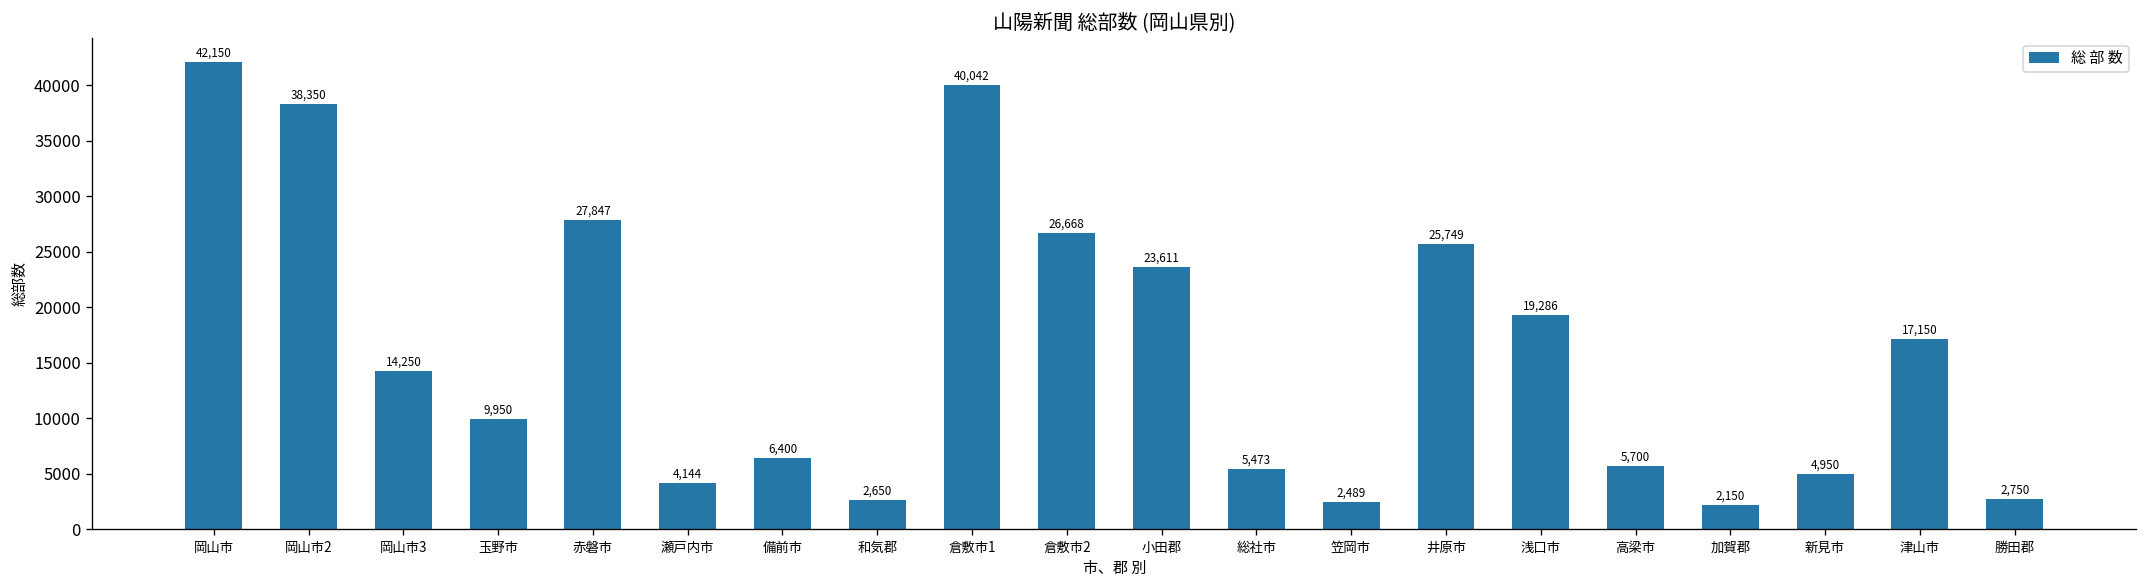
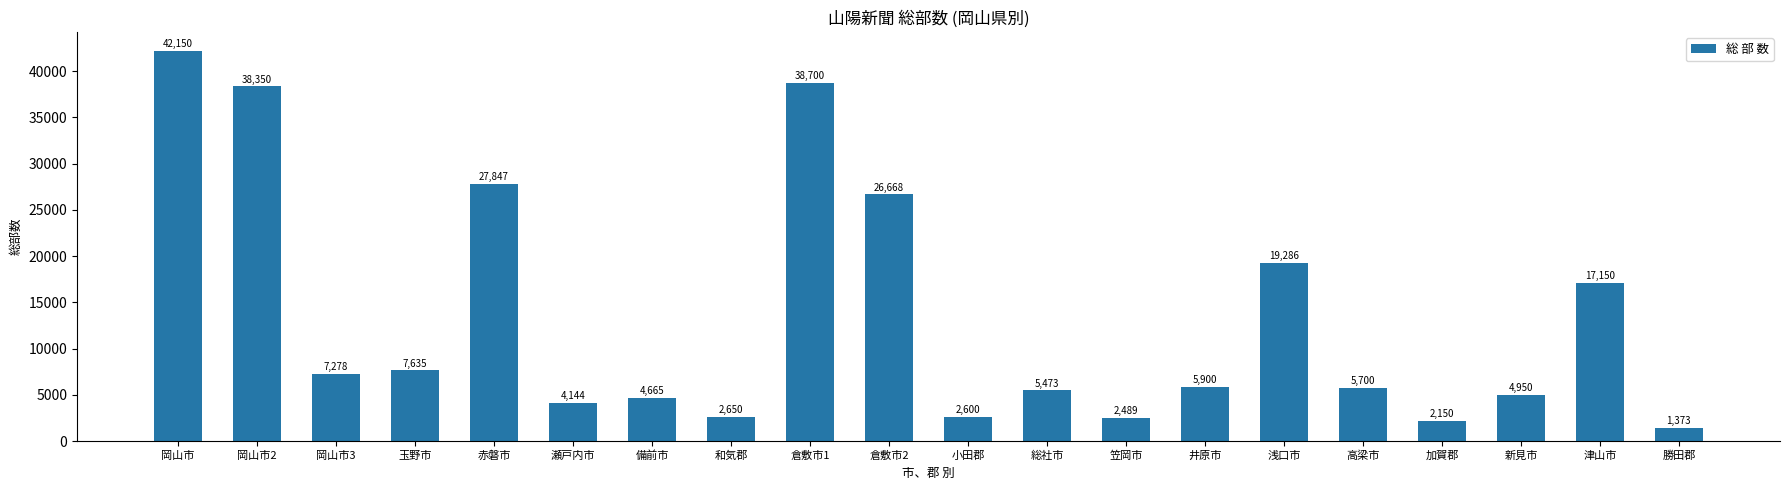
岡山市3: 14,250 -> 7,278
玉野市: 9,950 -> 7,635
備前市: 6,400 -> 4,665
倉敷市1: 40,042 -> 38,700
小田郡: 23,611 -> 2,600
井原市: 25,749 -> 5,900
勝田郡: 2,750 -> 1,373
